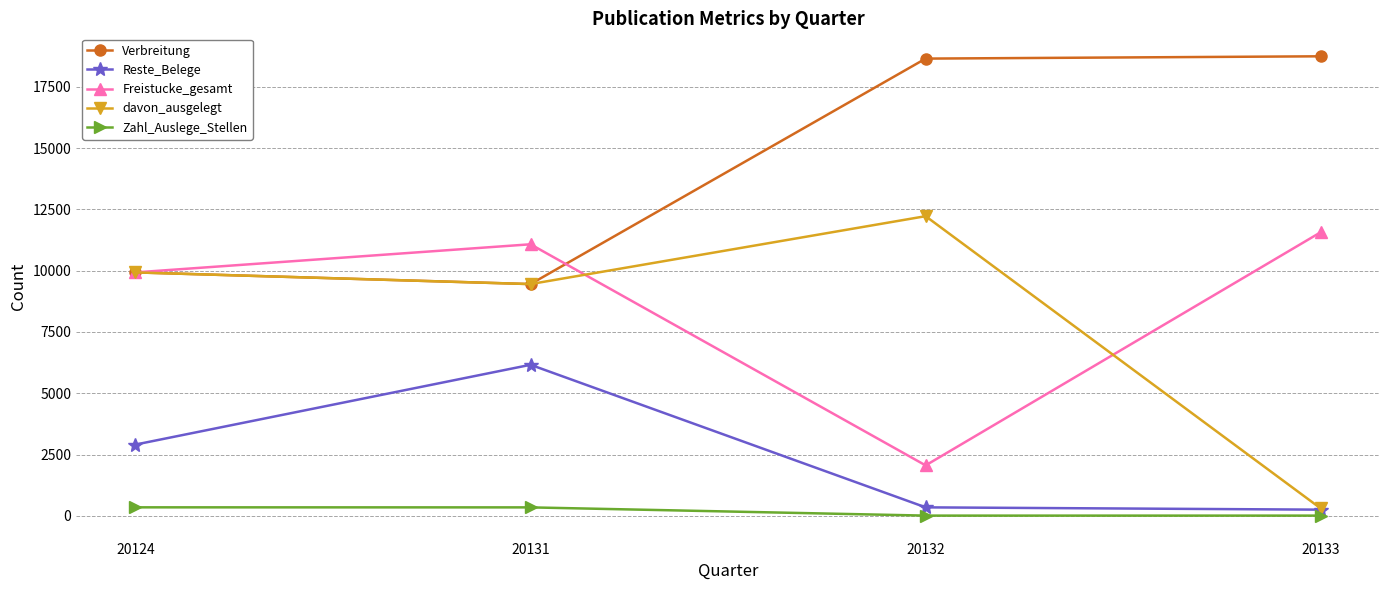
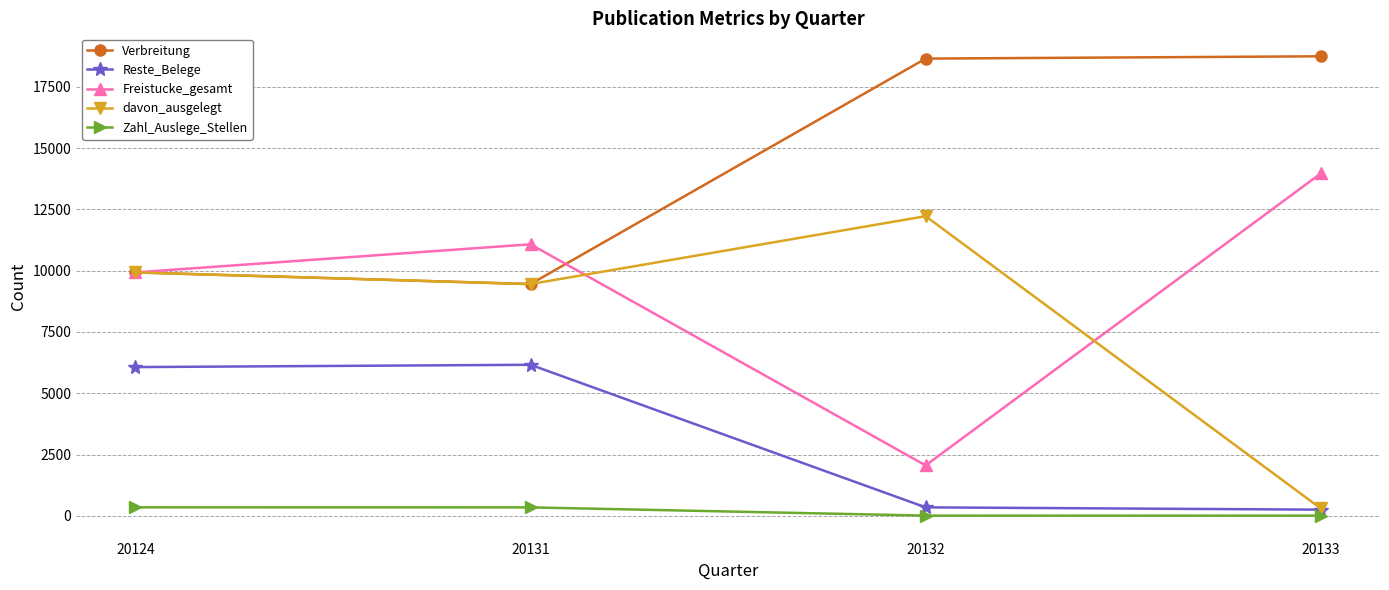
Reste_Belege, 20124: 2900 -> 6100
Freistucke_gesamt, 20133: 11600 -> 14000
